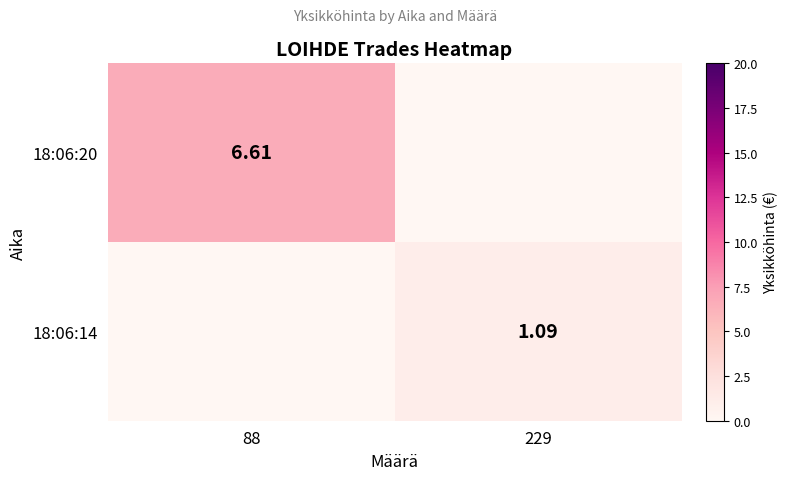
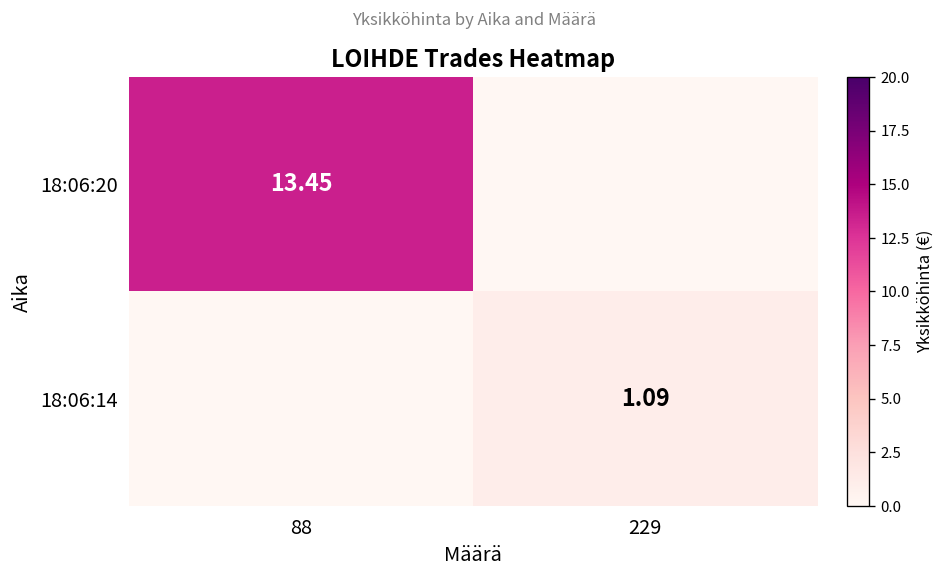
18:06:20, 88: 6.61 -> 13.45
